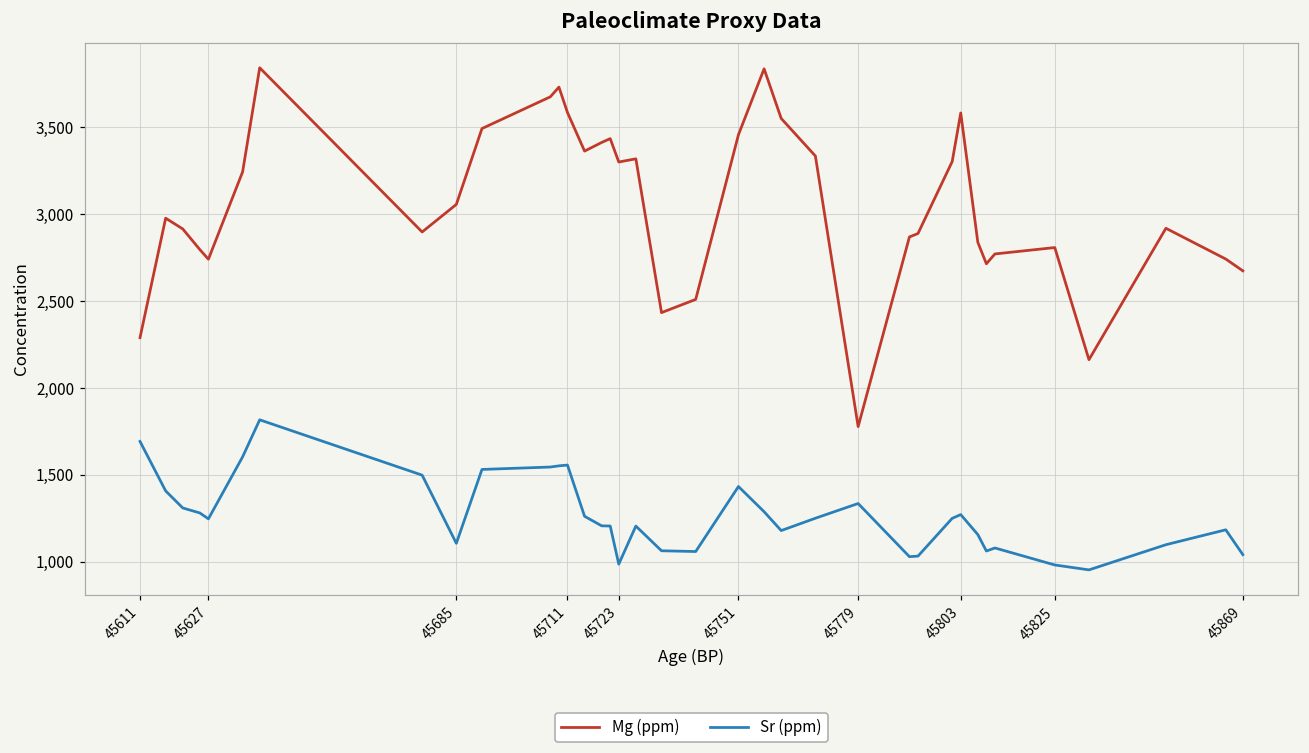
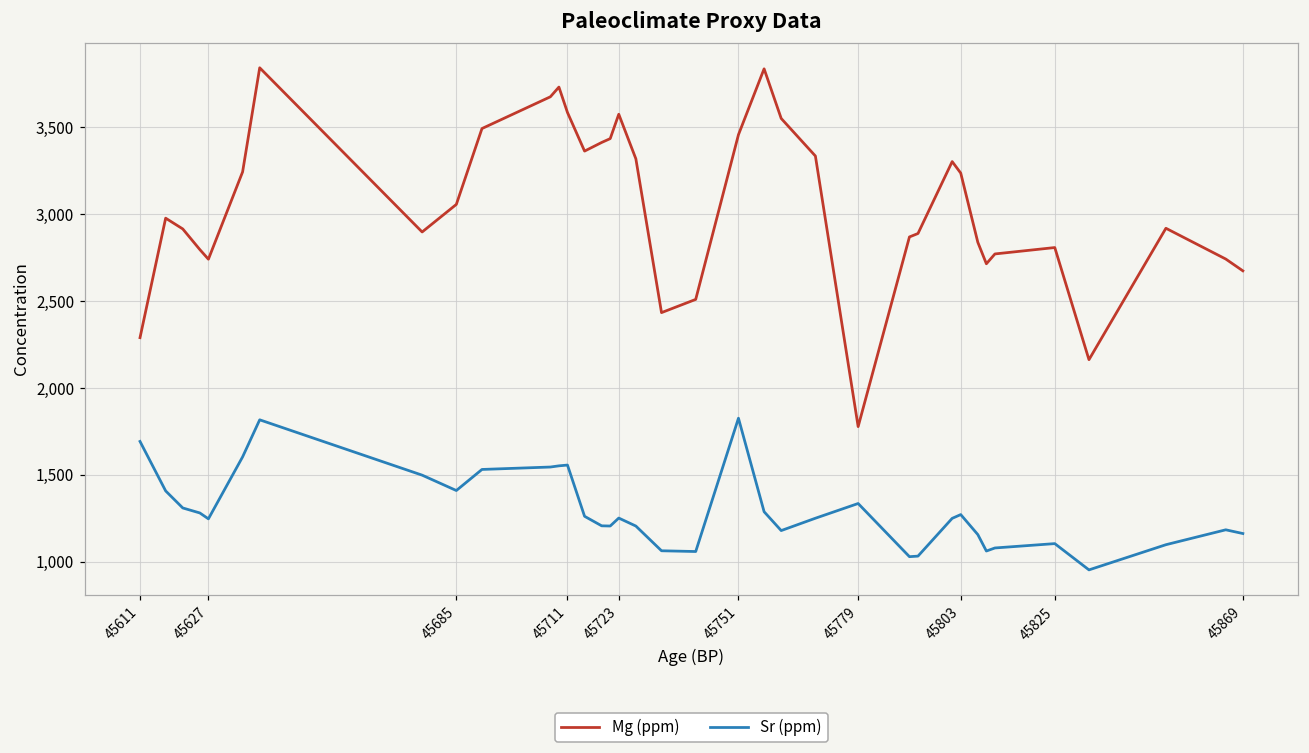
Sr (ppm), 45685: 1,110 -> 1,410
Mg (ppm), 45723: 3,300 -> 3,570
Sr (ppm), 45723: 990 -> 1,250
Sr (ppm), 45751: 1,430 -> 1,830
Mg (ppm), 45803: 3,580 -> 3,240
Sr (ppm), 45825: 980 -> 1,100
Sr (ppm), 45869: 1,040 -> 1,160
